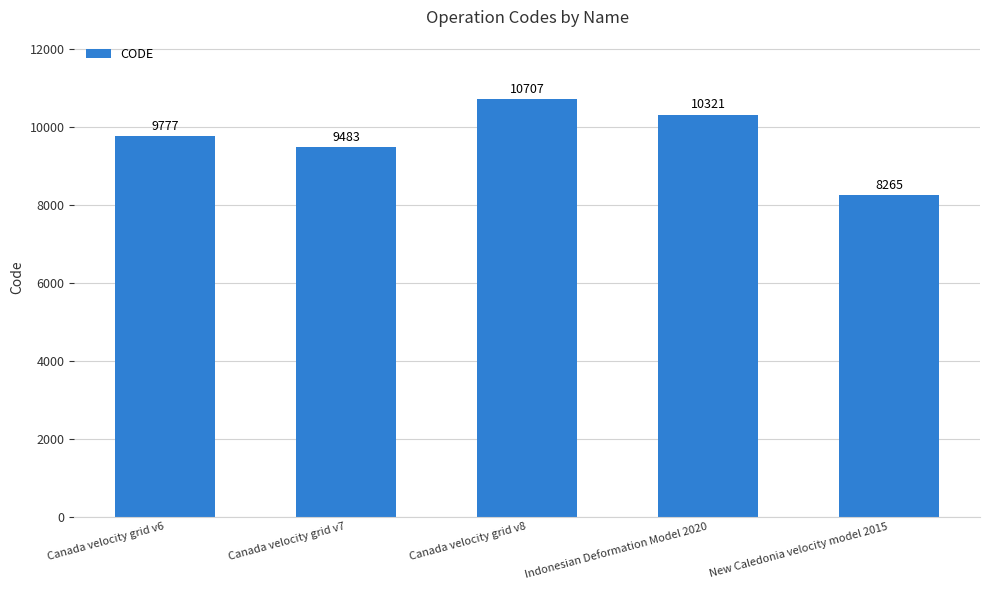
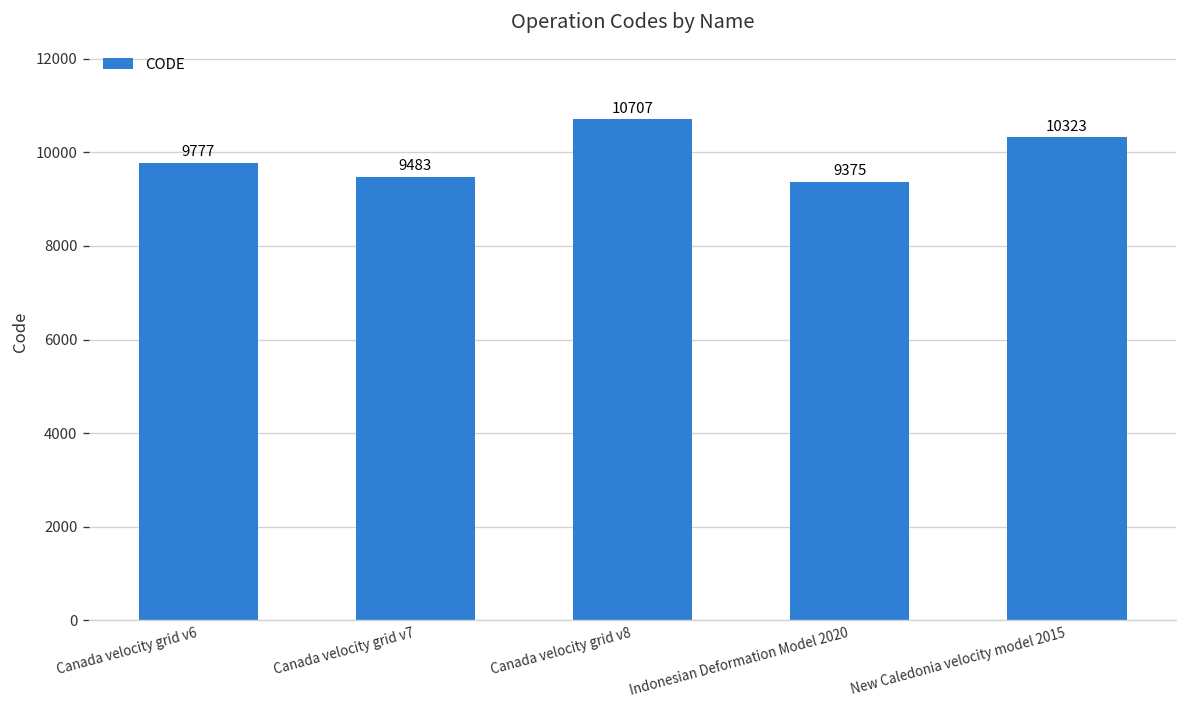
Indonesian Deformation Model 2020: 10321 -> 9375
New Caledonia velocity model 2015: 8265 -> 10323
